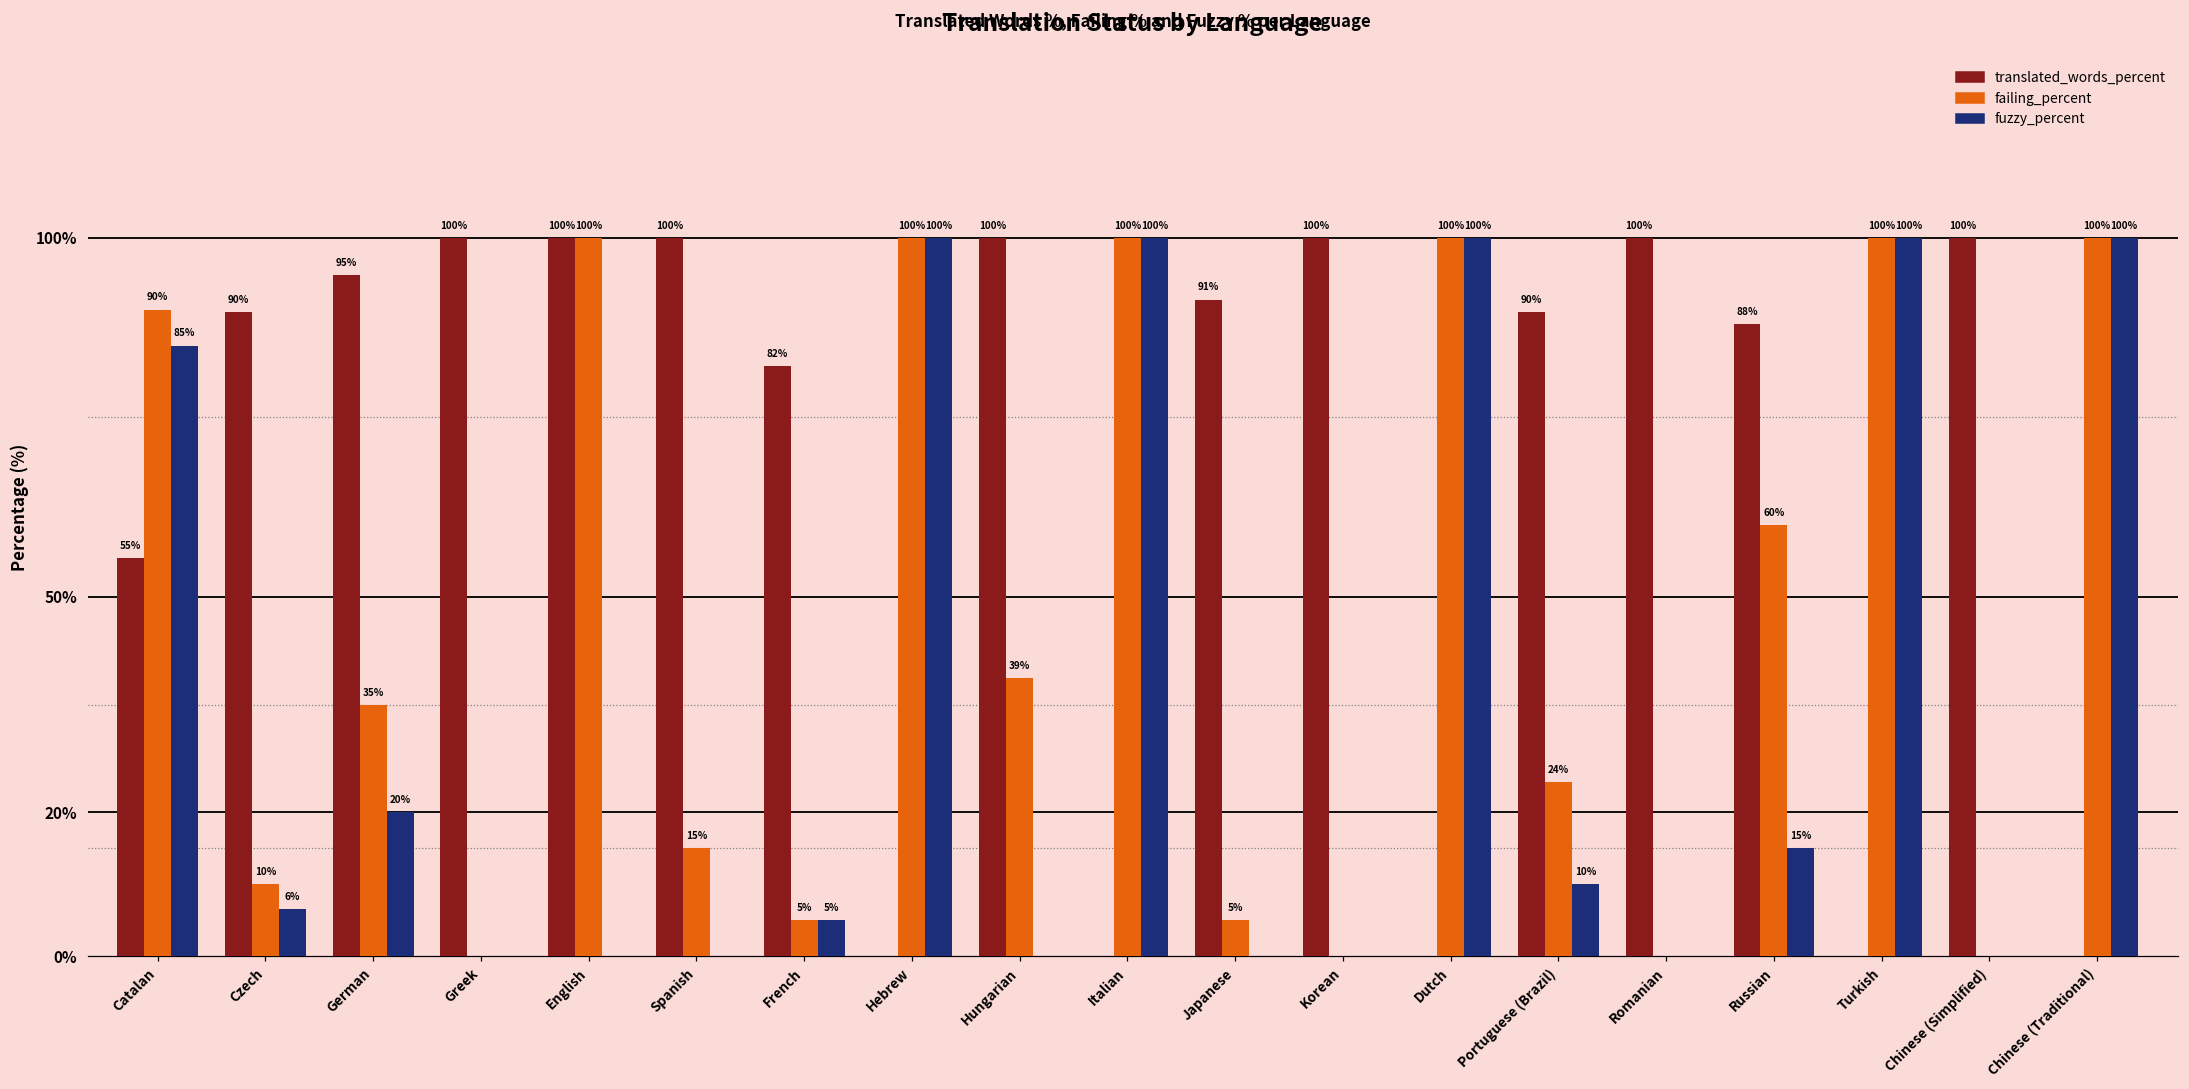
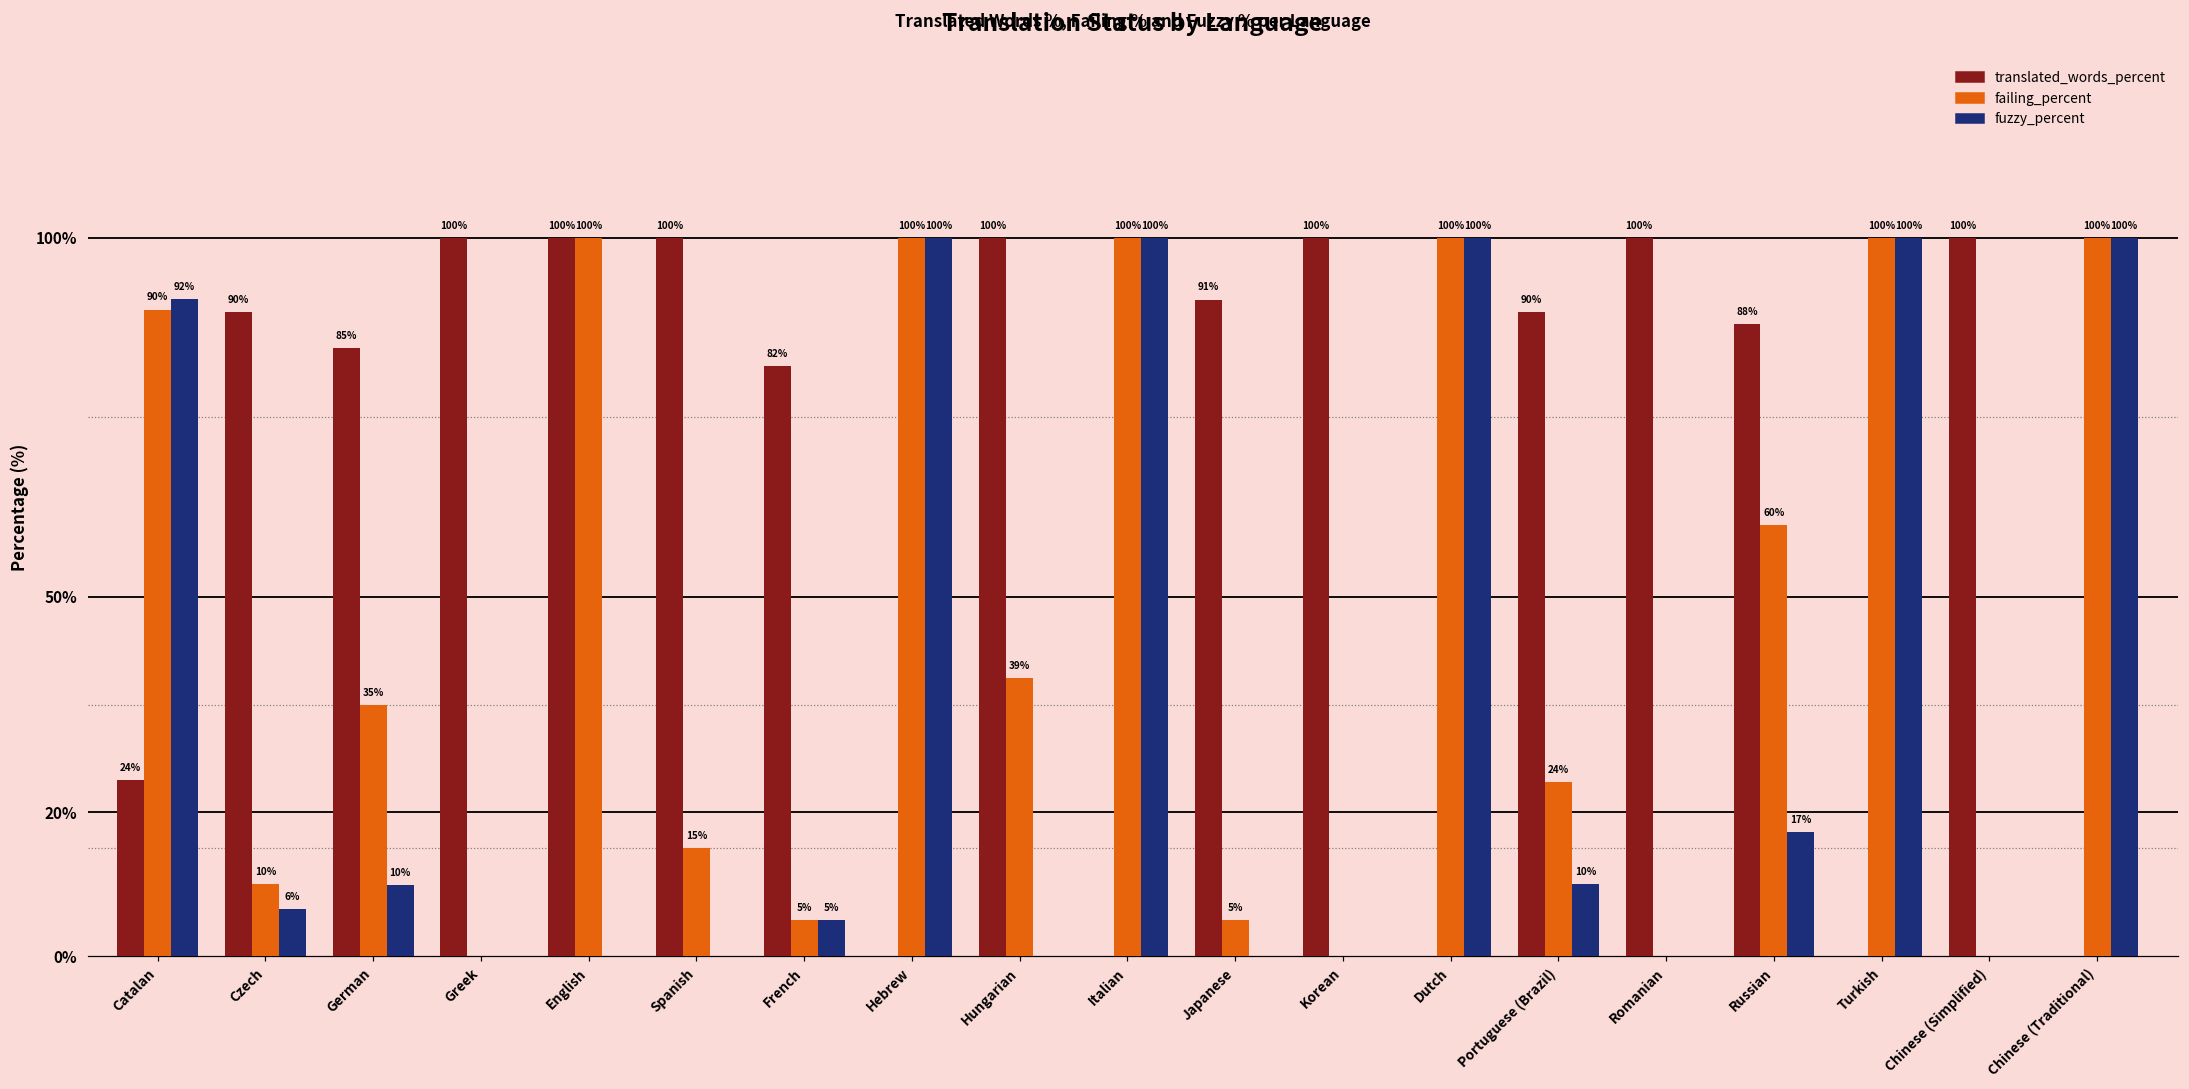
translated_words_percent, Catalan: 55% -> 24%
fuzzy_percent, Catalan: 85% -> 92%
translated_words_percent, German: 95% -> 85%
fuzzy_percent, German: 20% -> 10%
fuzzy_percent, Russian: 15% -> 17%
